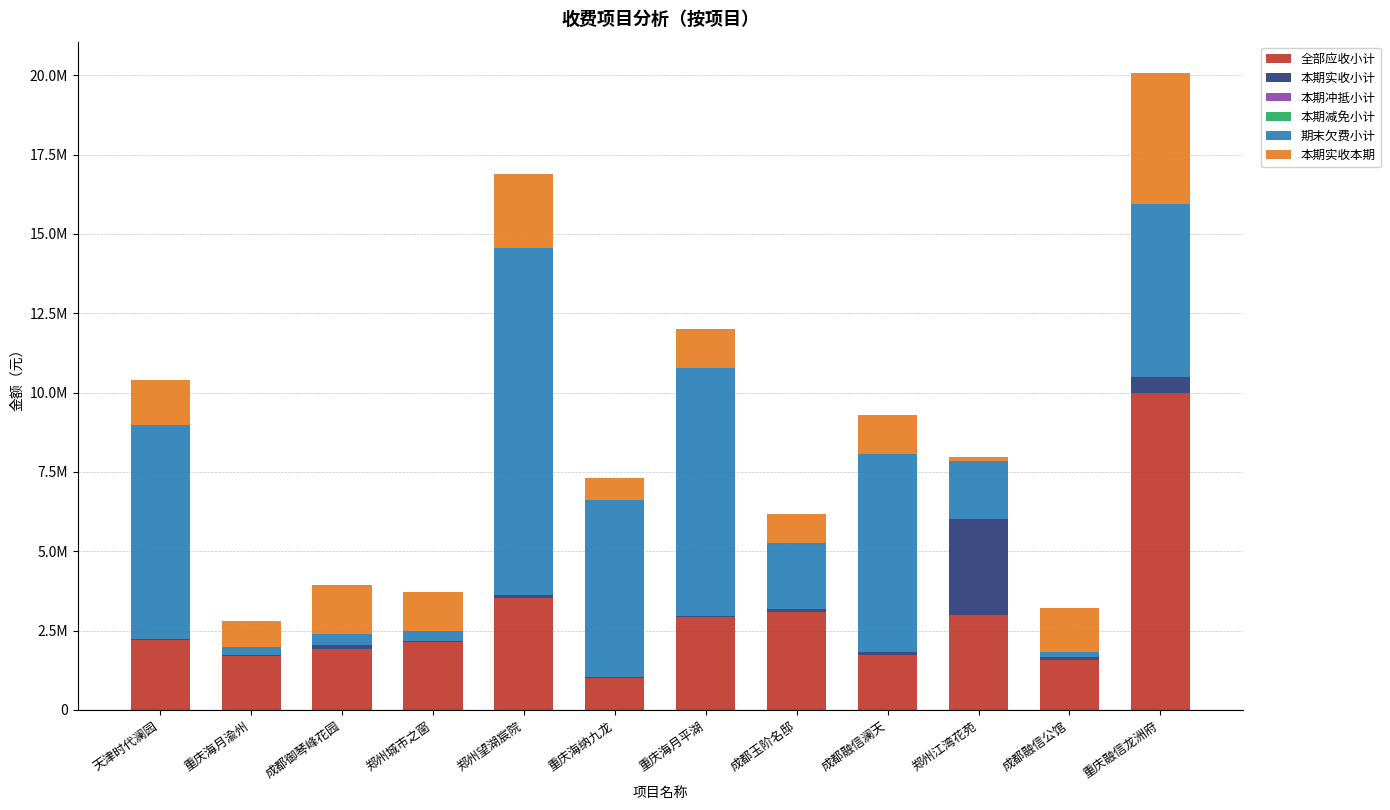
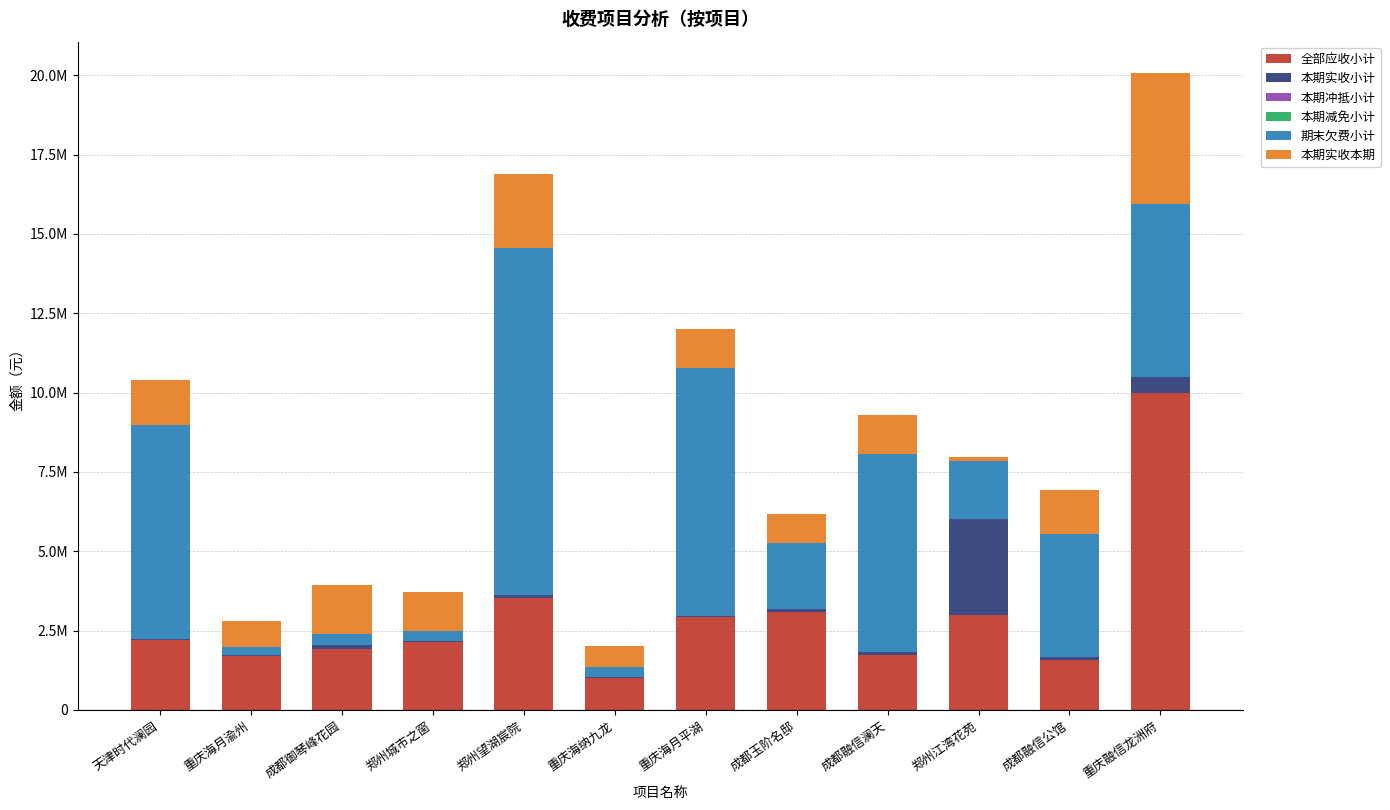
期末欠费小计, 重庆海纳九龙: 5600000 -> 300000
期末欠费小计, 成都融信公馆: 200000 -> 3900000
